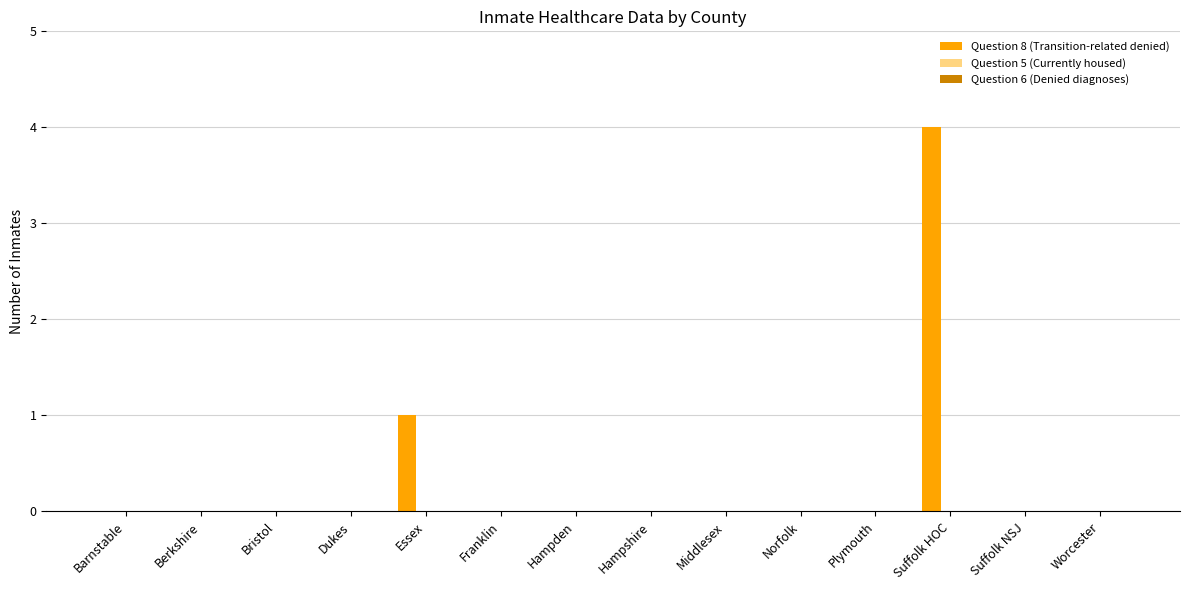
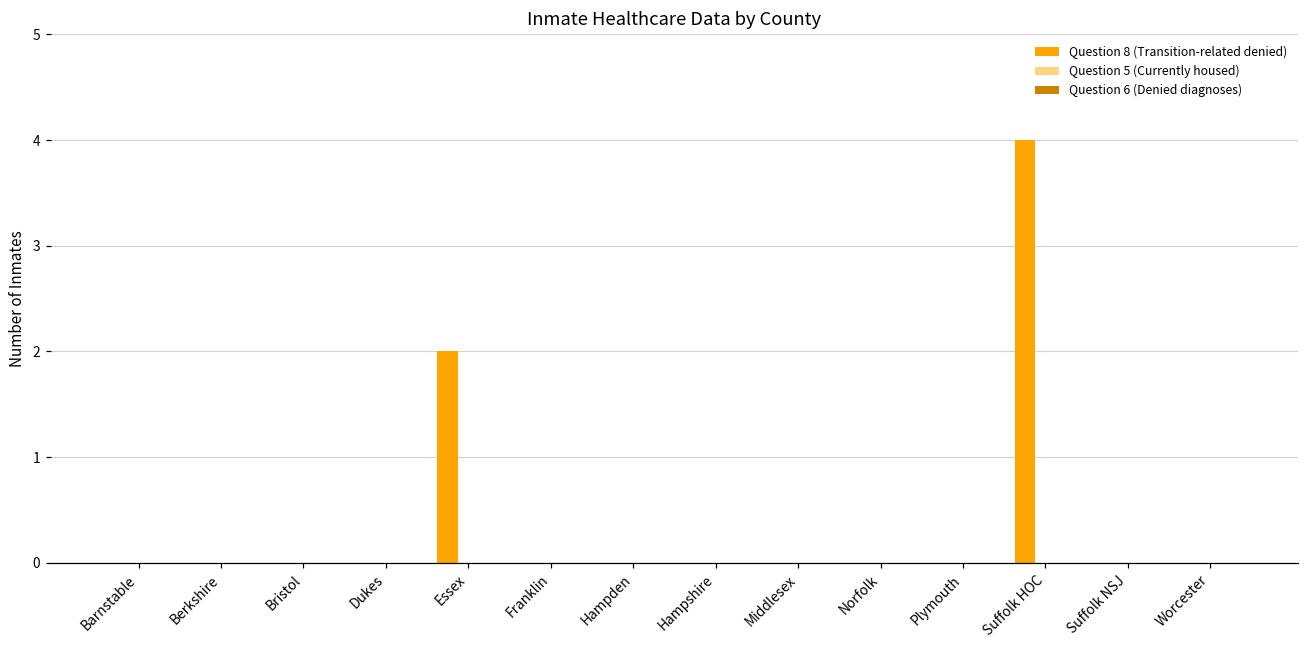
Question 8 (Transition-related denied), Essex: 1 -> 2
